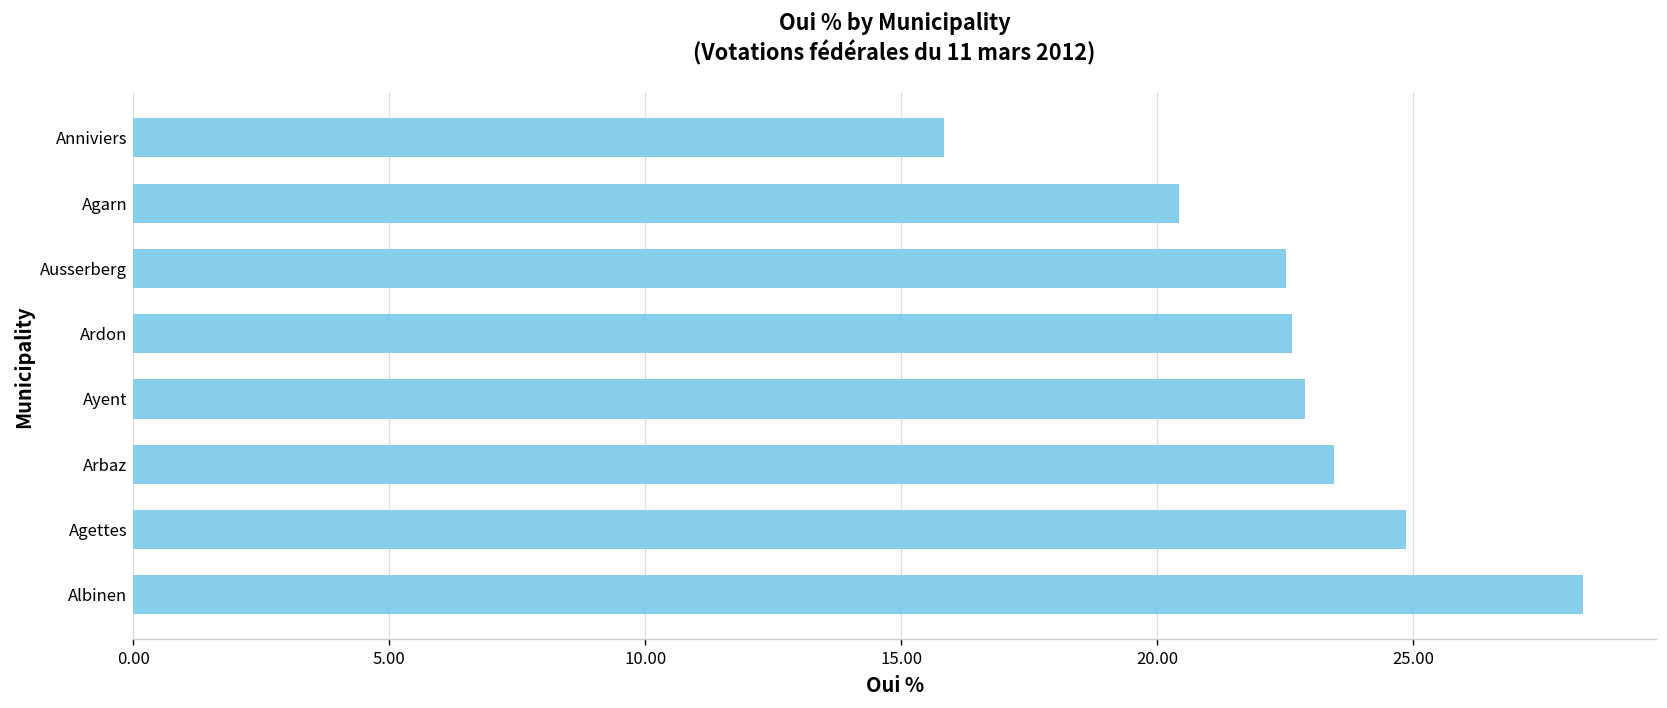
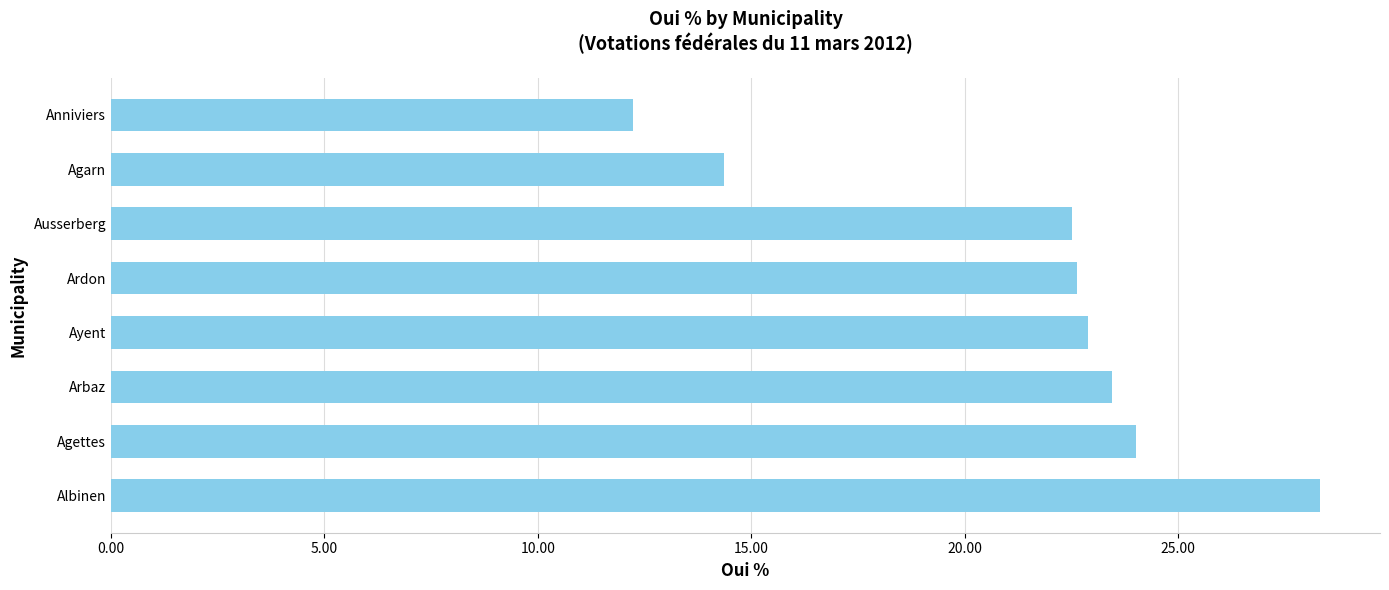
Anniviers: 15.8 -> 12.2
Agarn: 20.4 -> 14.4
Agettes: 24.9 -> 24.0
